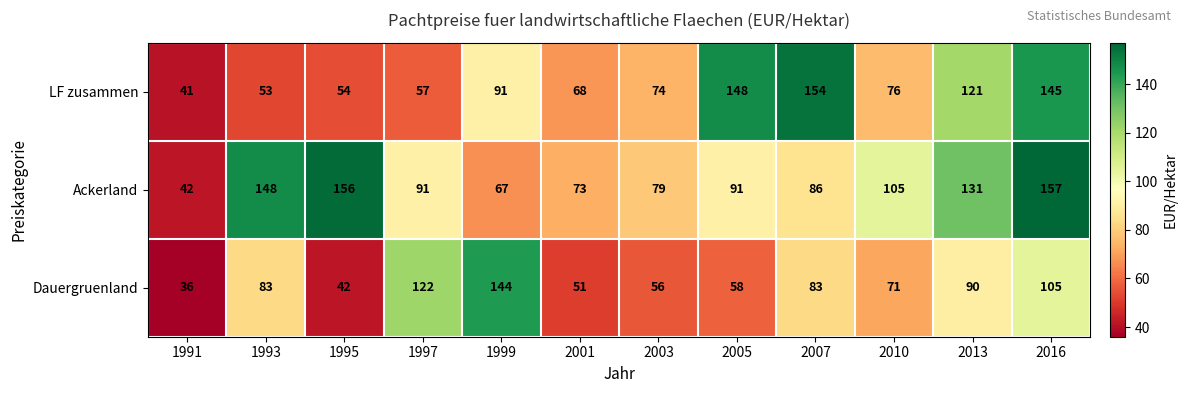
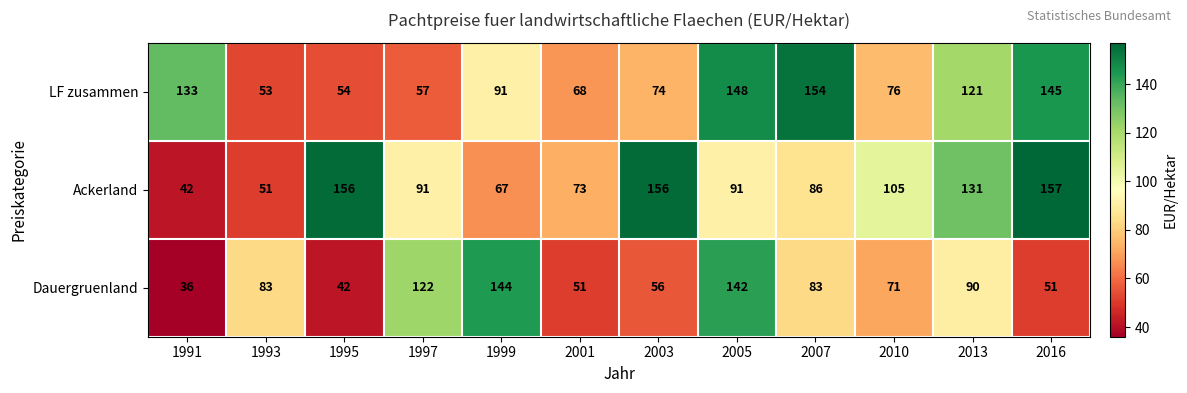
LF zusammen, 1991: 41 -> 133
Ackerland, 1993: 148 -> 51
Ackerland, 2003: 79 -> 156
Dauergruenland, 2005: 58 -> 142
Dauergruenland, 2016: 105 -> 51
